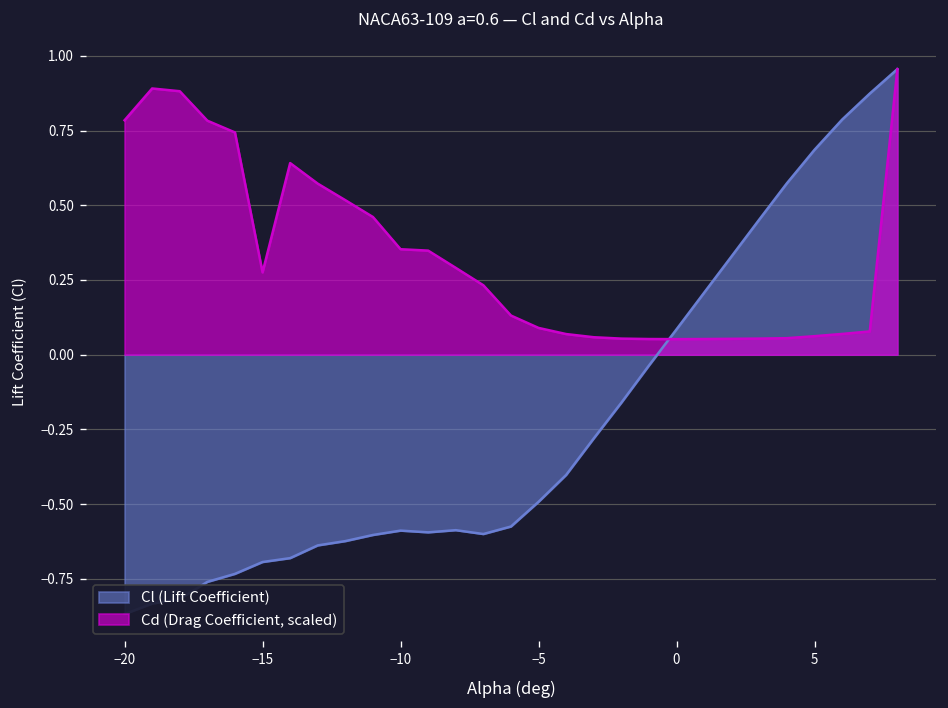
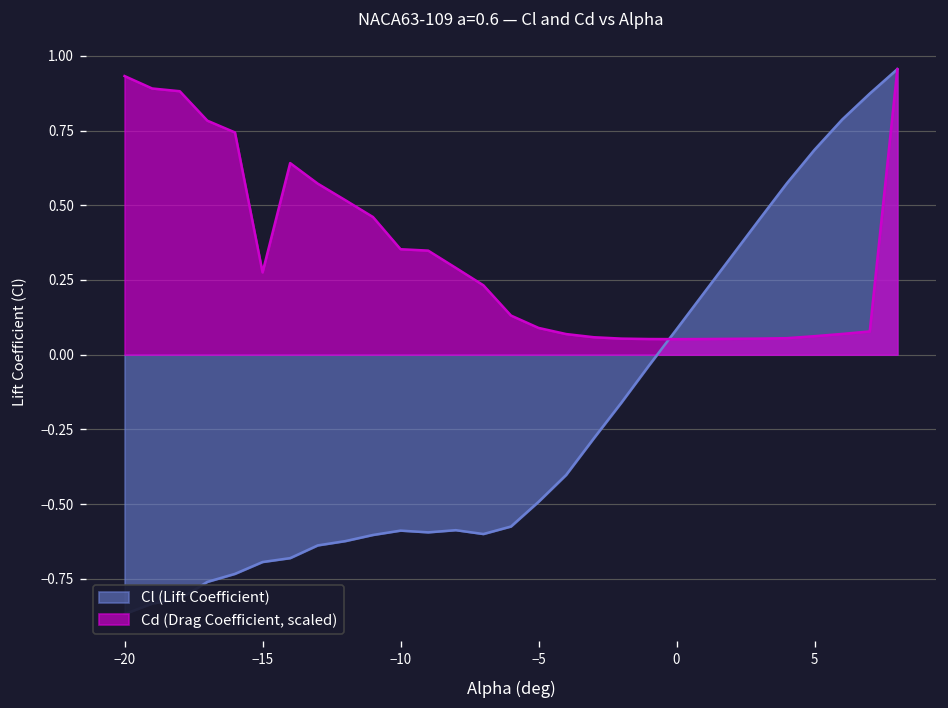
Cd (Drag Coefficient, scaled), −20: 0.78 -> 0.93
